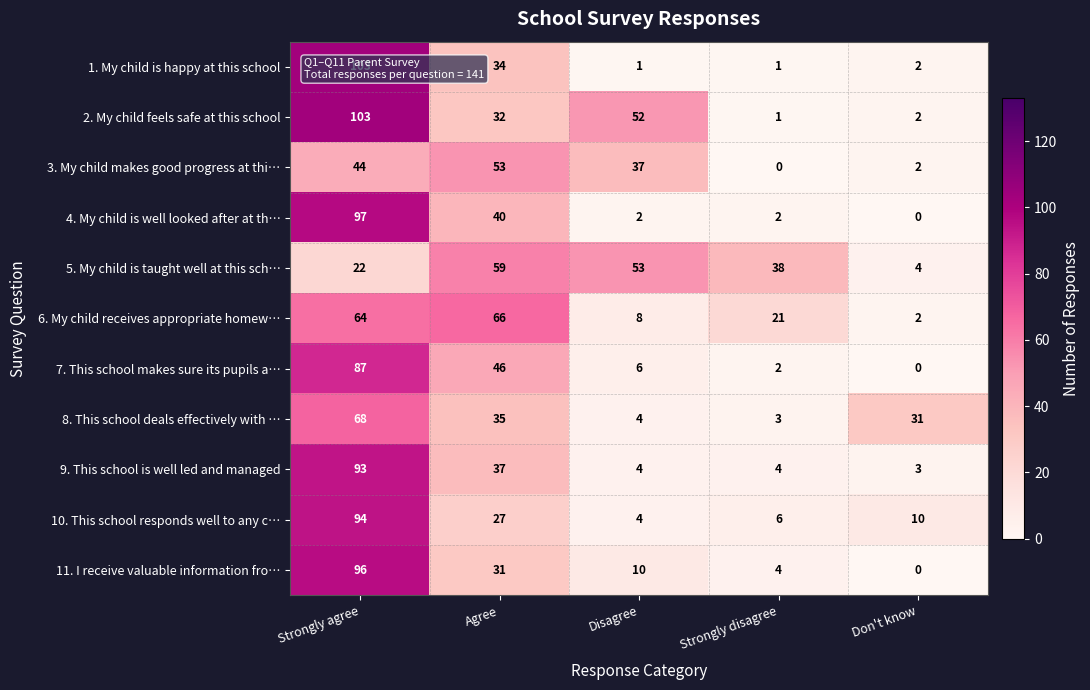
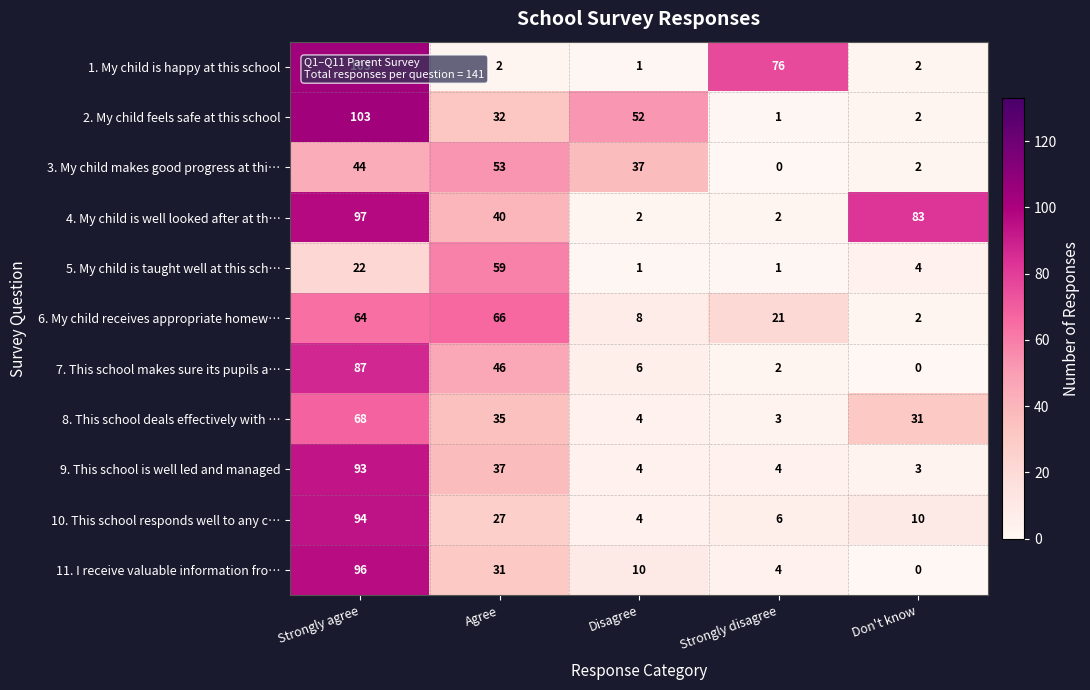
1. My child is happy at this school, Agree: 34 -> 2
1. My child is happy at this school, Strongly disagree: 1 -> 76
4. My child is well looked after at th…, Don't know: 0 -> 83
5. My child is taught well at this sch…, Disagree: 53 -> 1
5. My child is taught well at this sch…, Strongly disagree: 38 -> 1
